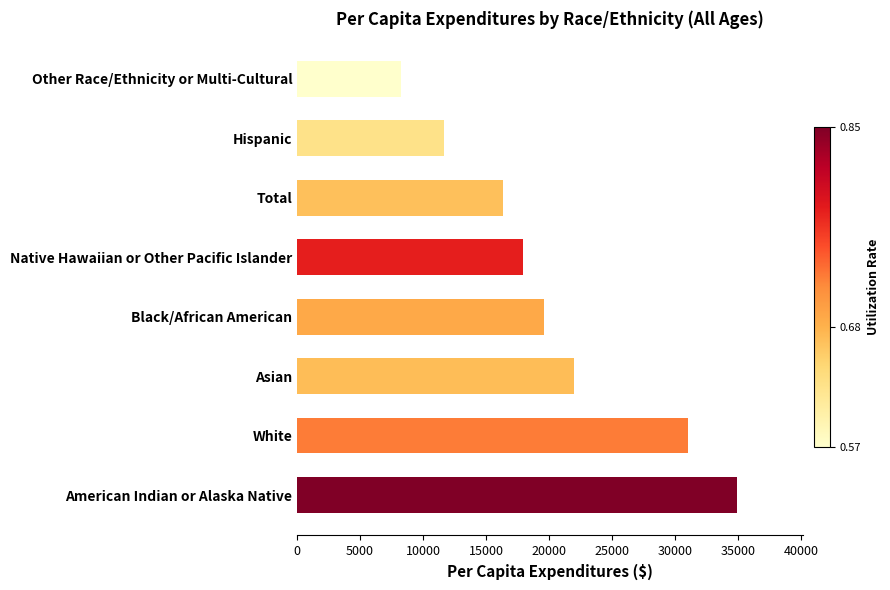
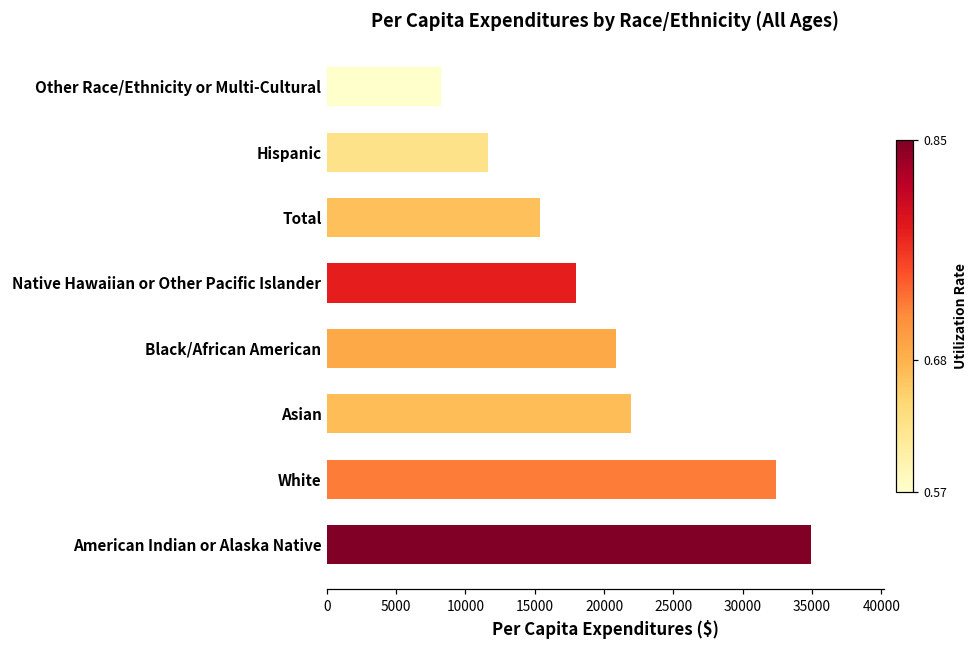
Total: 16300 -> 15400
Black/African American: 19600 -> 20800
White: 31000 -> 32400
